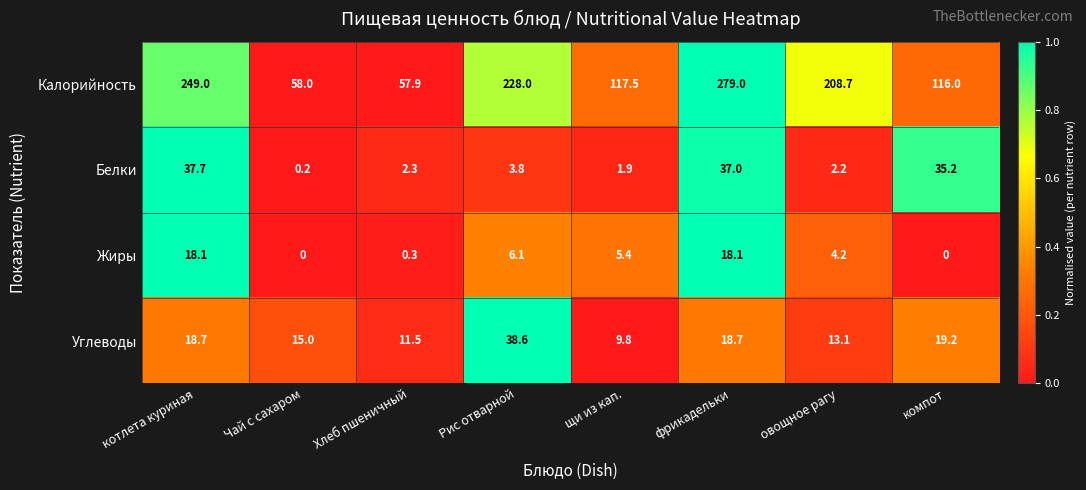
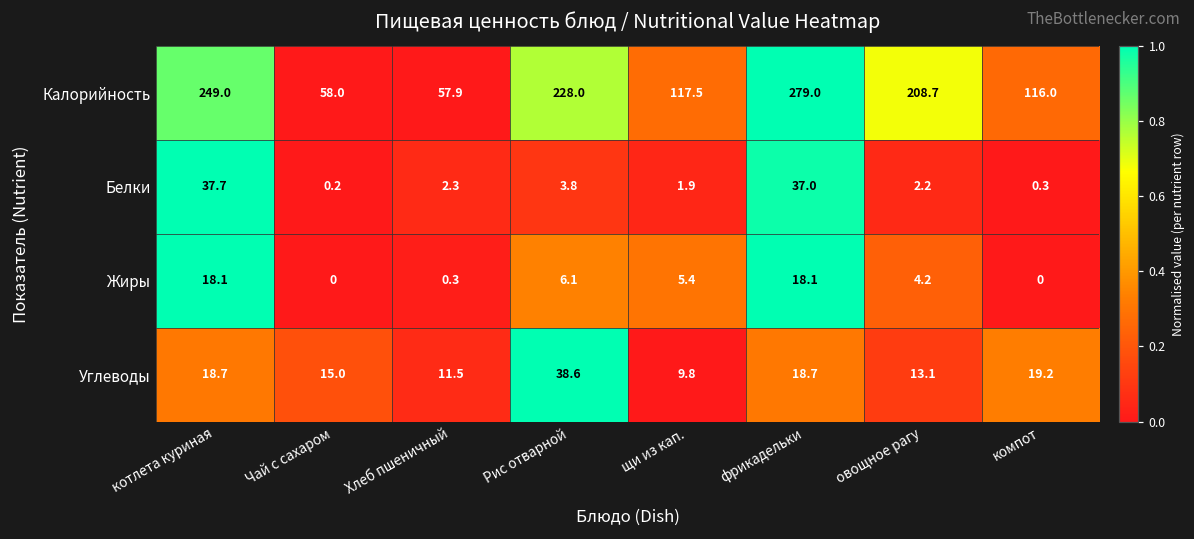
Белки, компот: 35.2 -> 0.3
